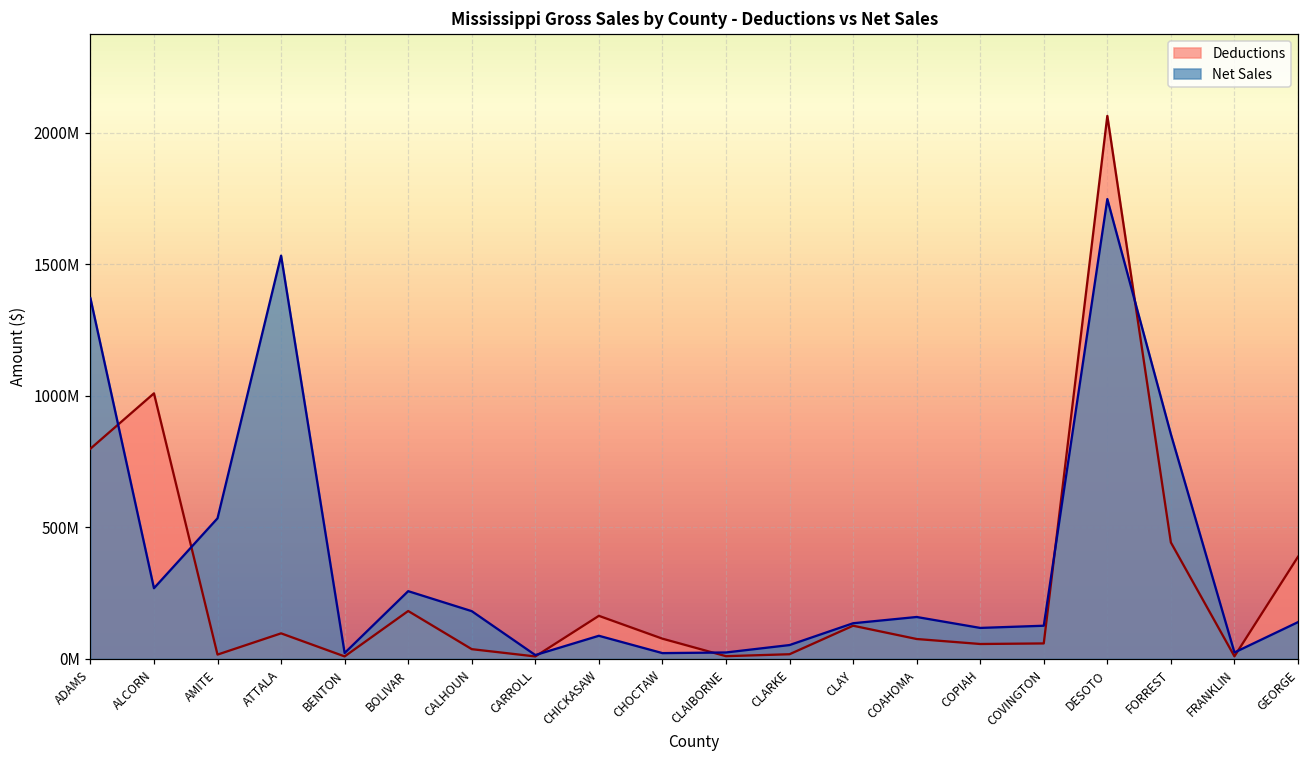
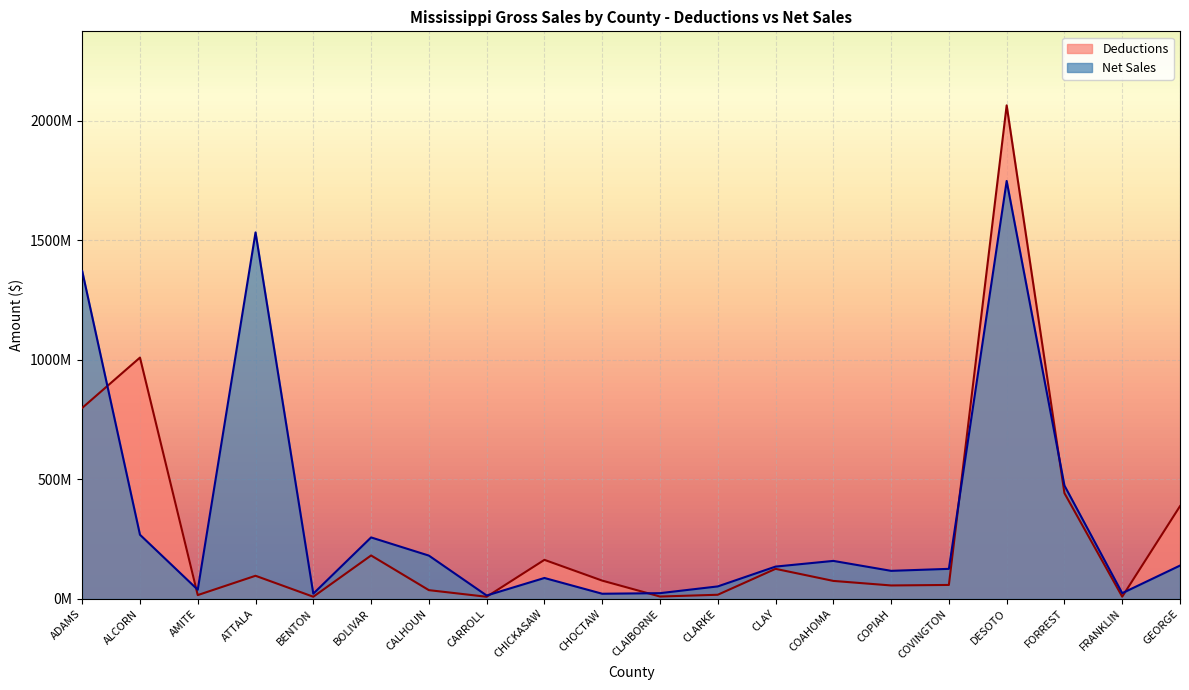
Net Sales, AMITE: 530000000 -> 40000000
Net Sales, FORREST: 850000000 -> 470000000
